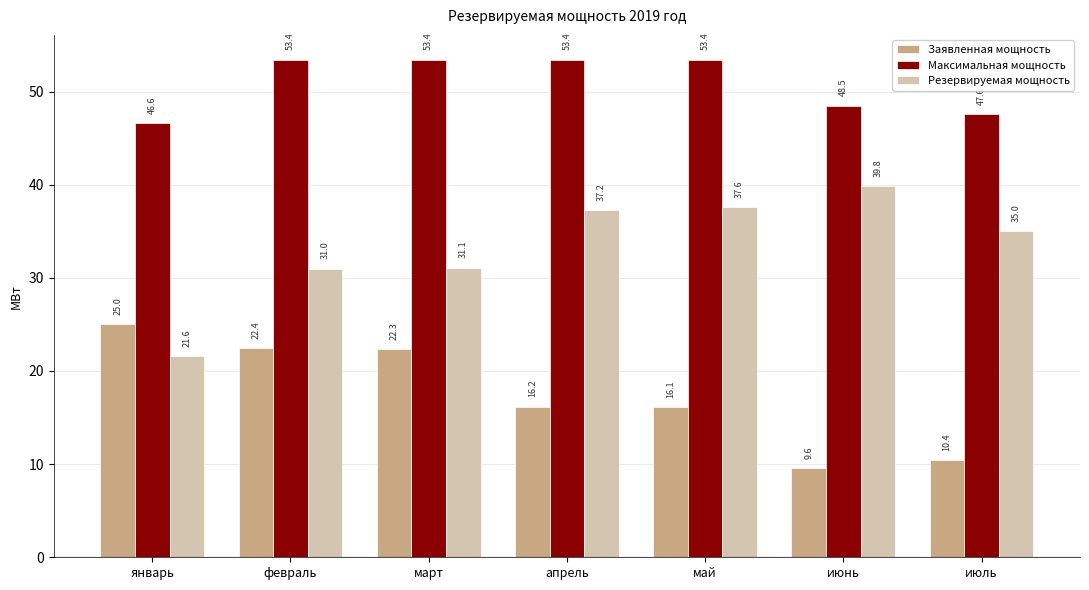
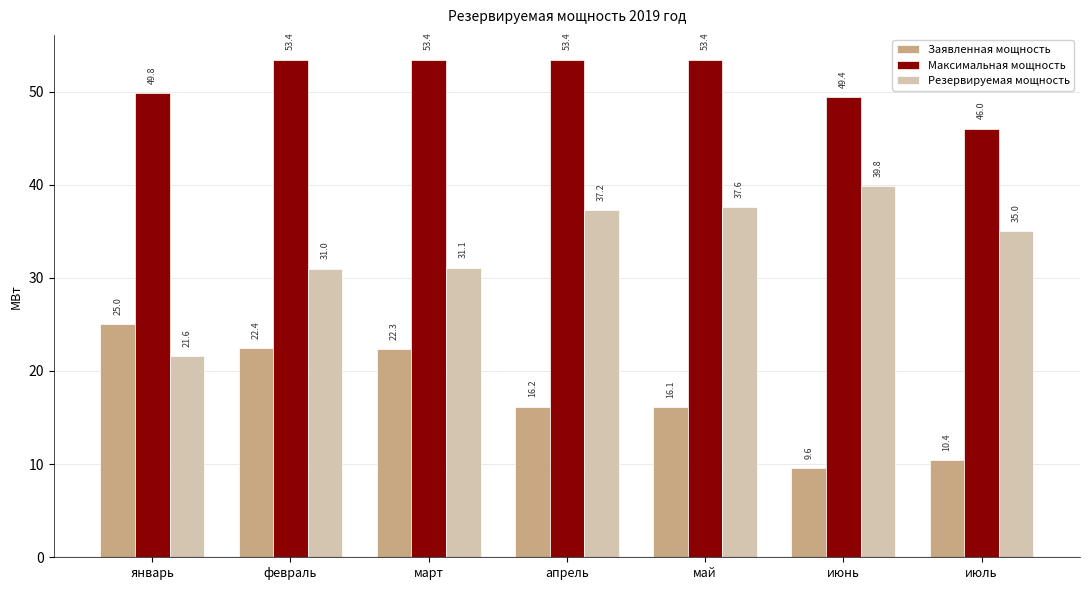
Максимальная мощность, январь: 46.6 -> 49.8
Максимальная мощность, июнь: 48.5 -> 49.4
Максимальная мощность, июль: 48 -> 46
